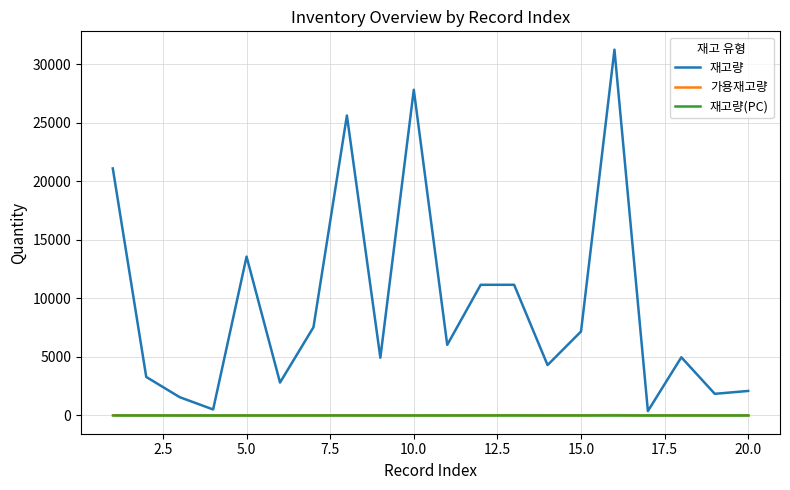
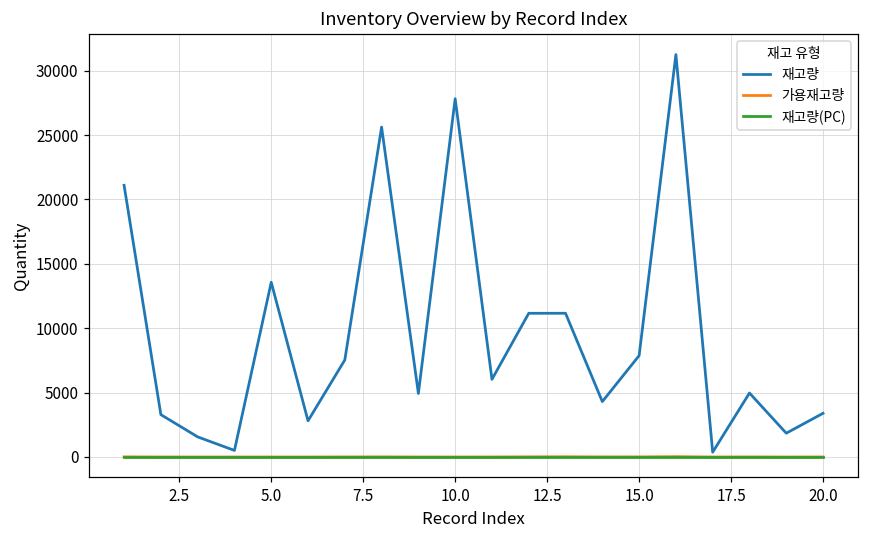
재고량, 15.0: 7200 -> 7900
재고량, 20.0: 2100 -> 3400
